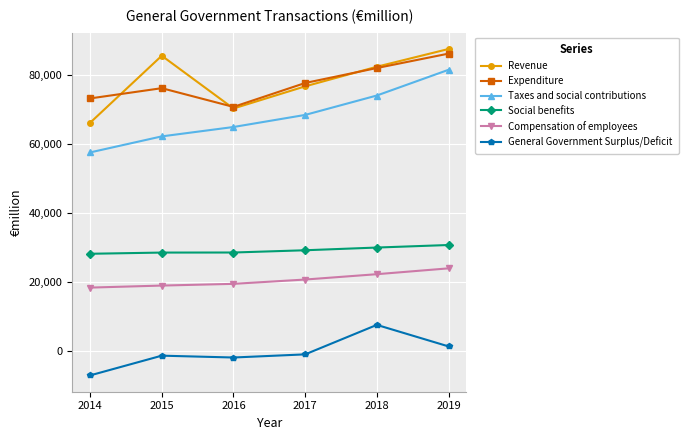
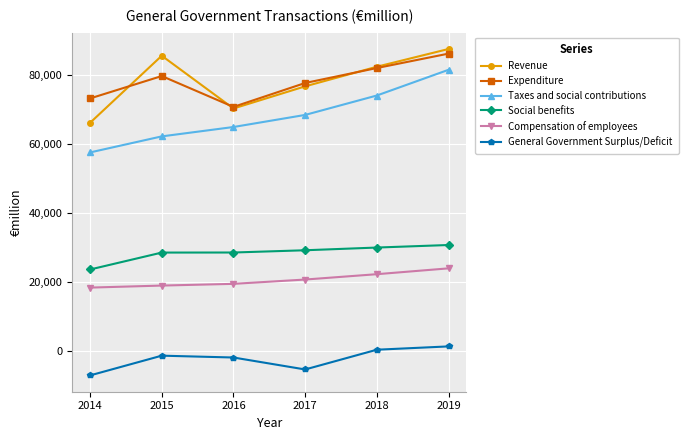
Social benefits, 2014: 28,000 -> 24,000
Expenditure, 2015: 76,000 -> 80,000
General Government Surplus/Deficit, 2017: -1,000 -> -5,000
General Government Surplus/Deficit, 2018: 8,000 -> 0
